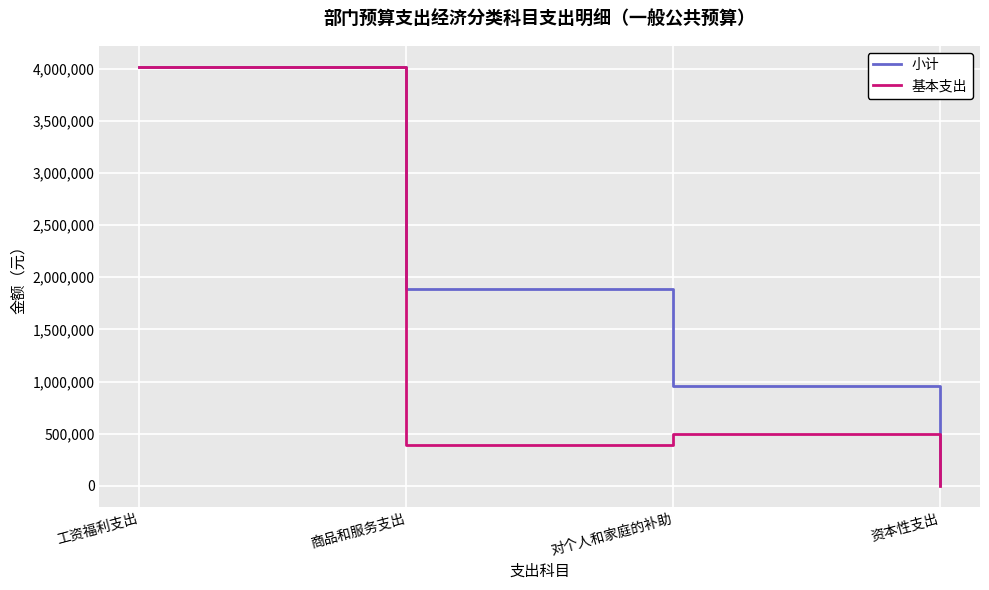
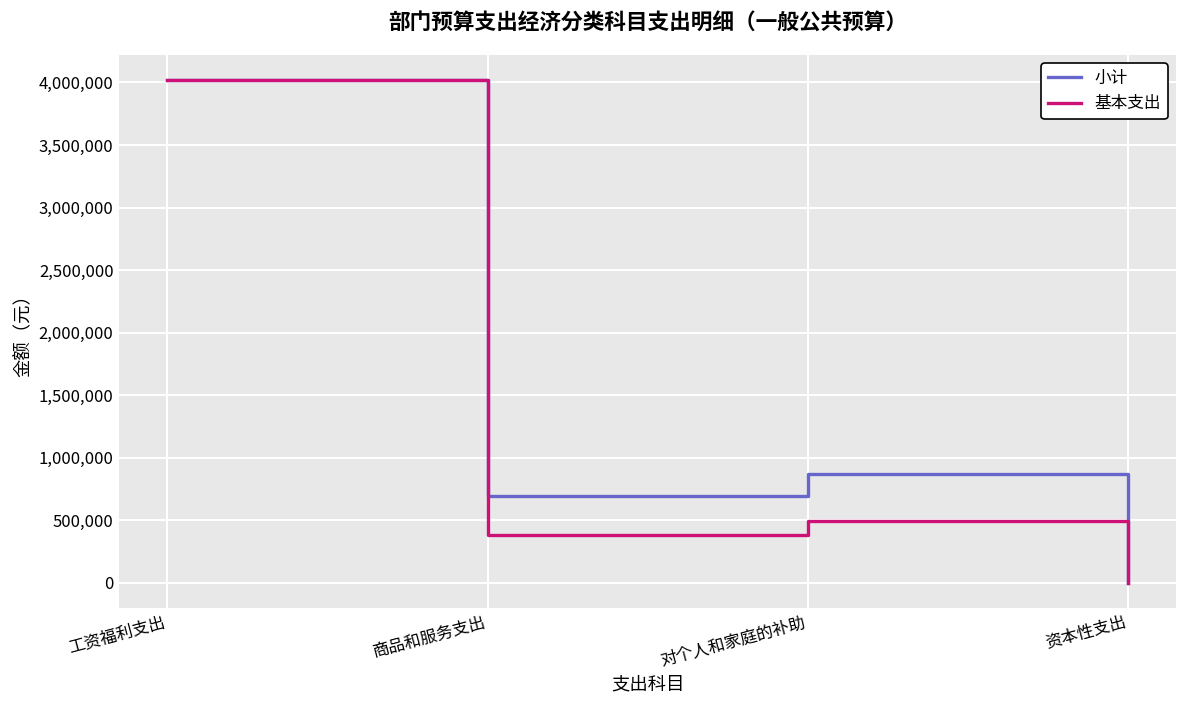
小计, 商品和服务支出: 1,890,000 -> 700,000
小计, 对个人和家庭的补助: 950,000 -> 870,000
